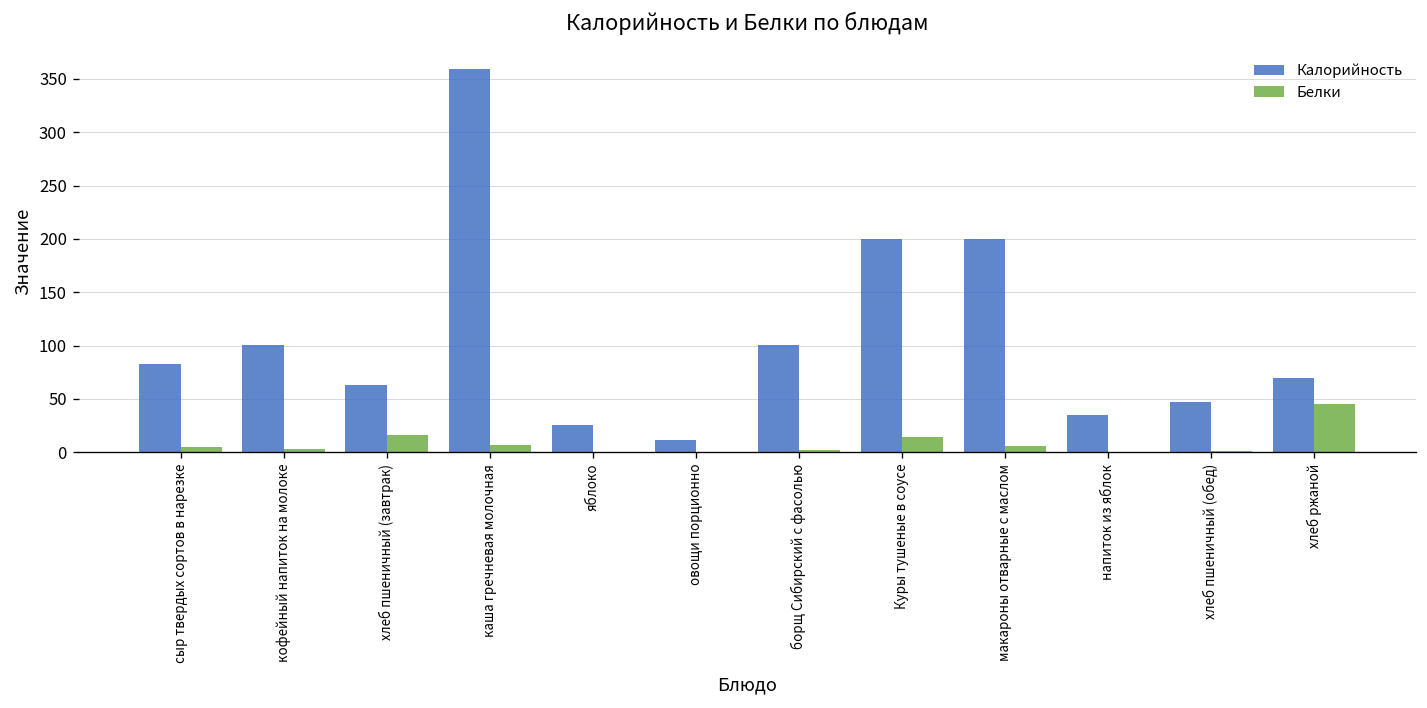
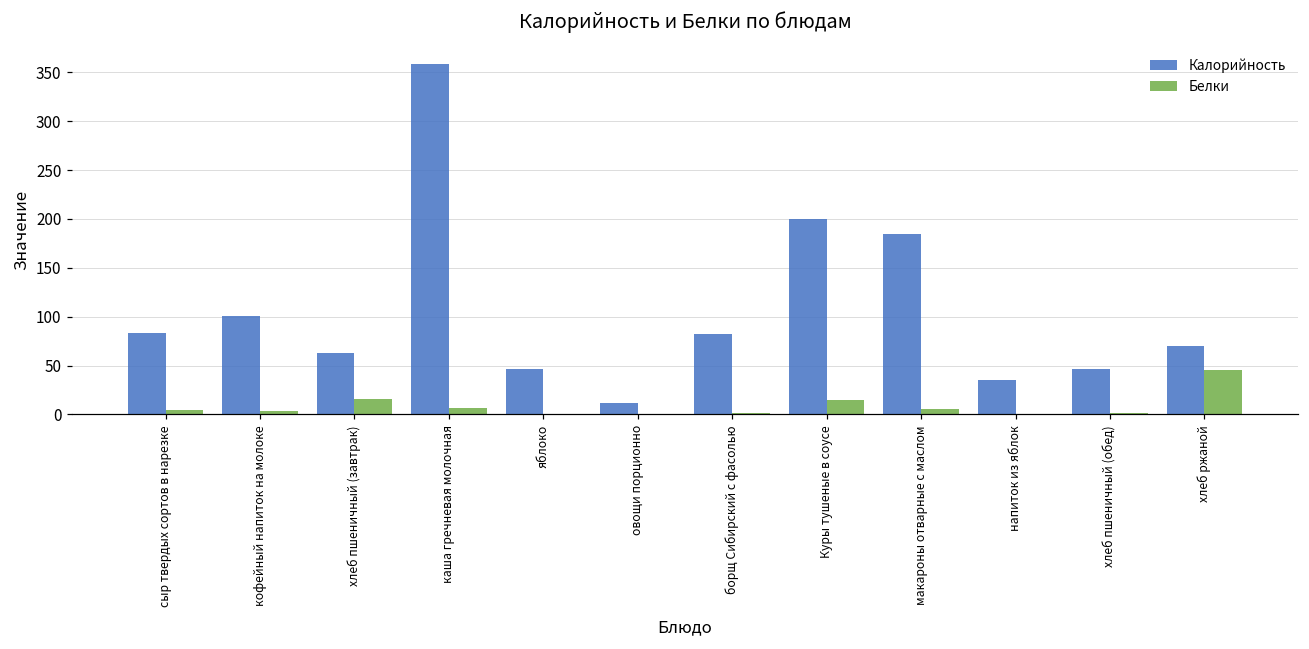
Калорийность, яблоко: 30 -> 50
Калорийность, борщ Сибирский с фасолью: 100 -> 80
Калорийность, макароны отварные с маслом: 200 -> 180
